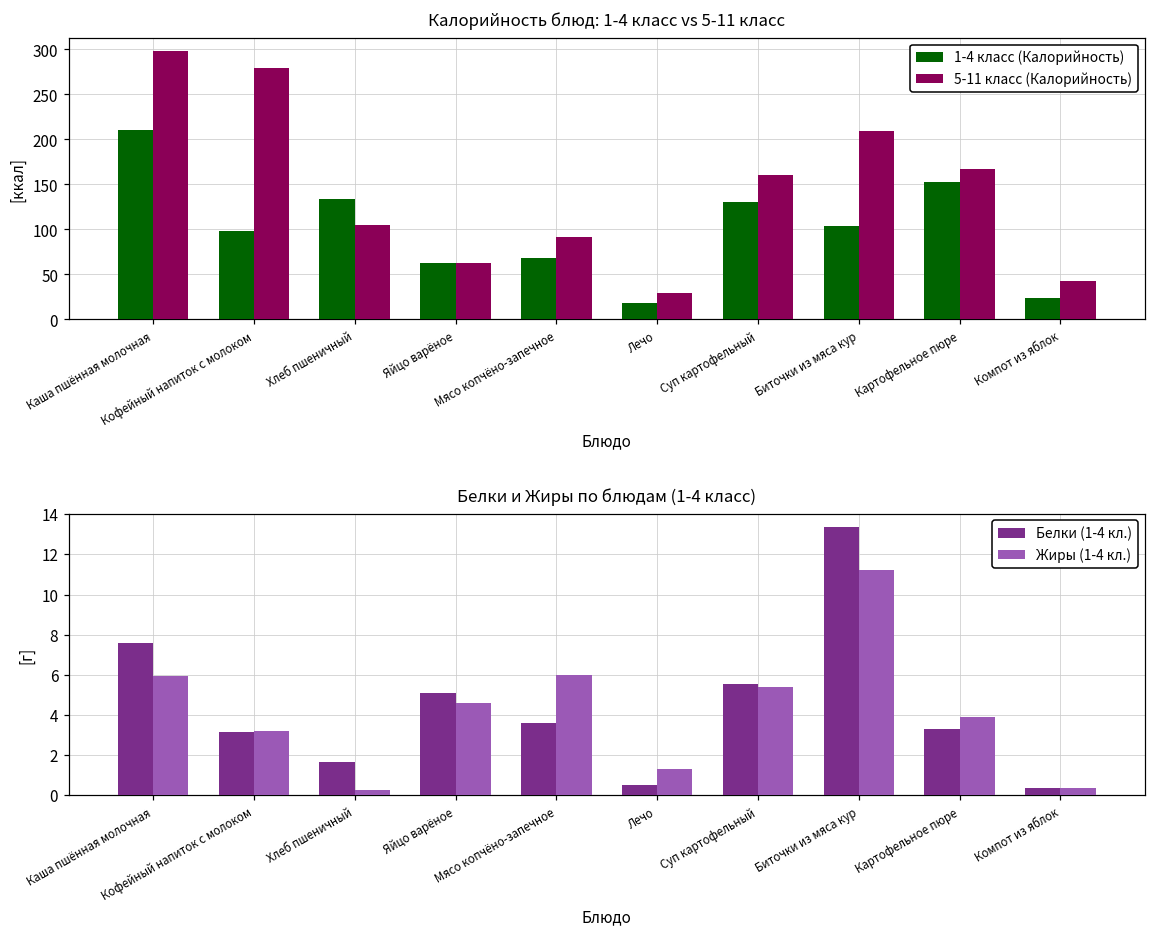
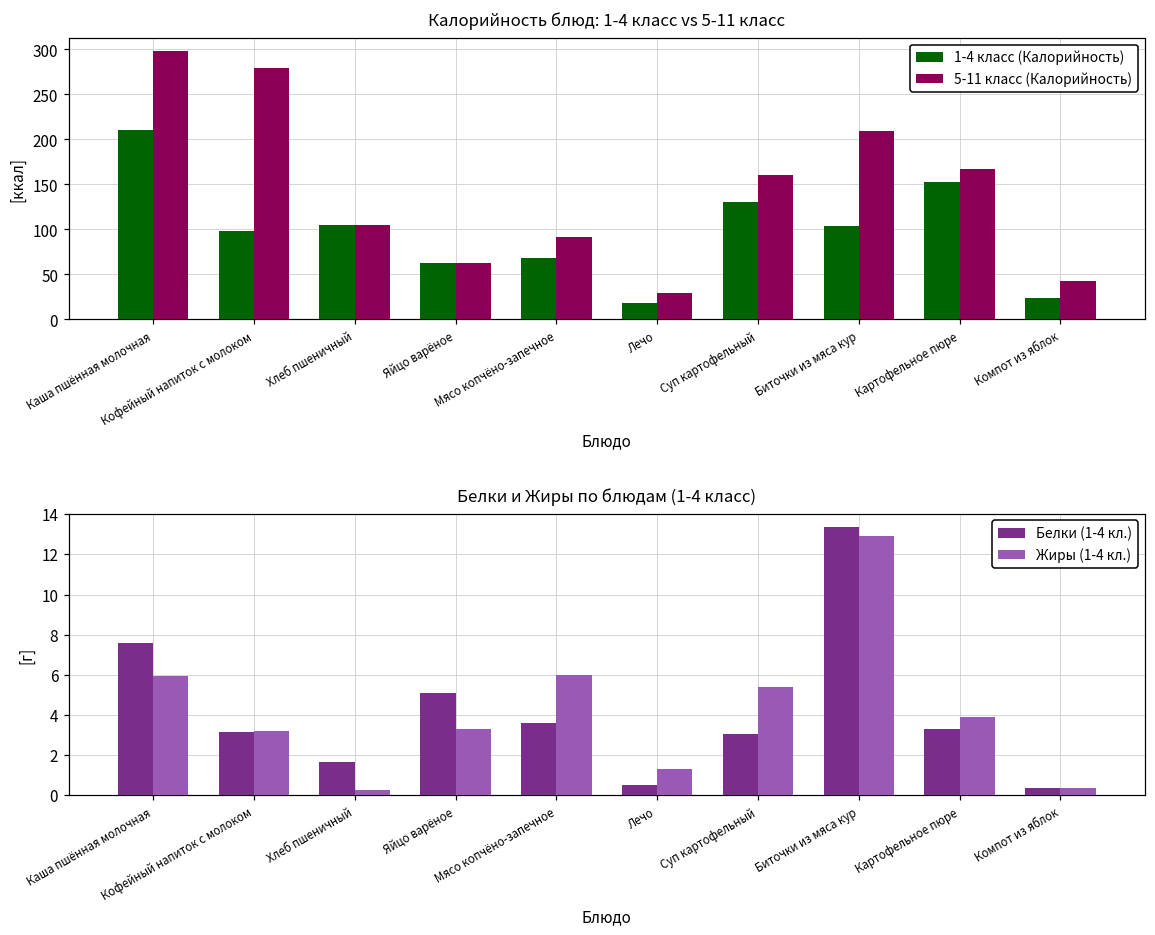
Калорийность блюд: 1-4 класс vs 5-11 класс, 1-4 класс (Калорийность), Хлеб пшеничный: 130 -> 100
Белки и Жиры по блюдам (1-4 класс), Жиры (1-4 кл.), Яйцо варёное: 4.6 -> 3.3
Белки и Жиры по блюдам (1-4 класс), Белки (1-4 кл.), Суп картофельный: 5.6 -> 3.0
Белки и Жиры по блюдам (1-4 класс), Жиры (1-4 кл.), Биточки из мяса кур: 11.2 -> 12.9
